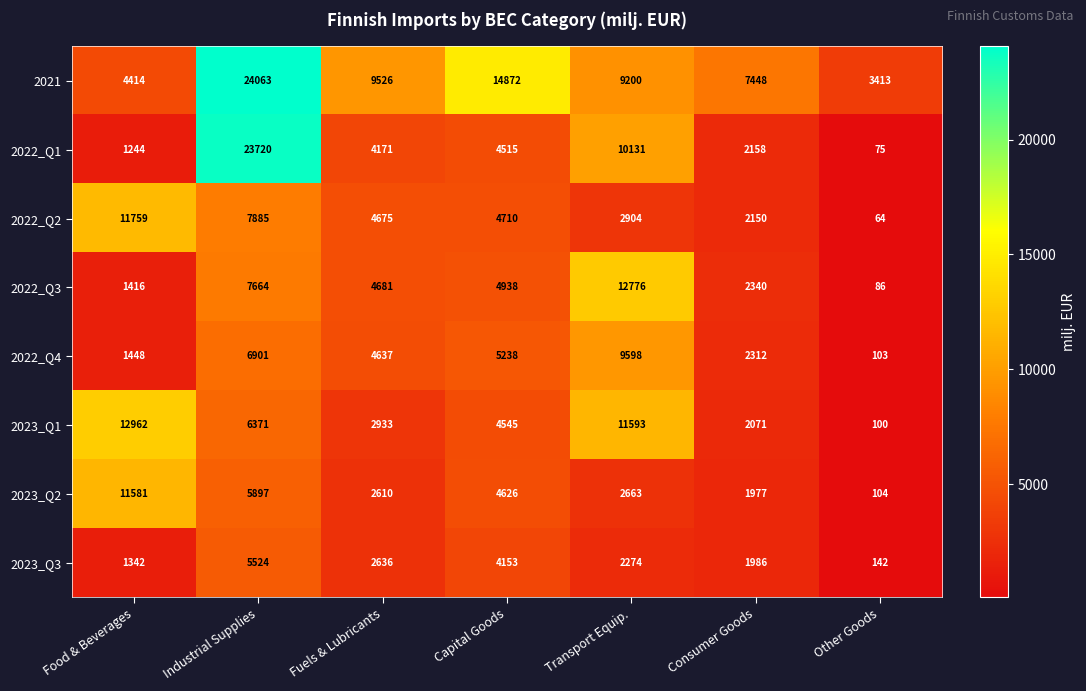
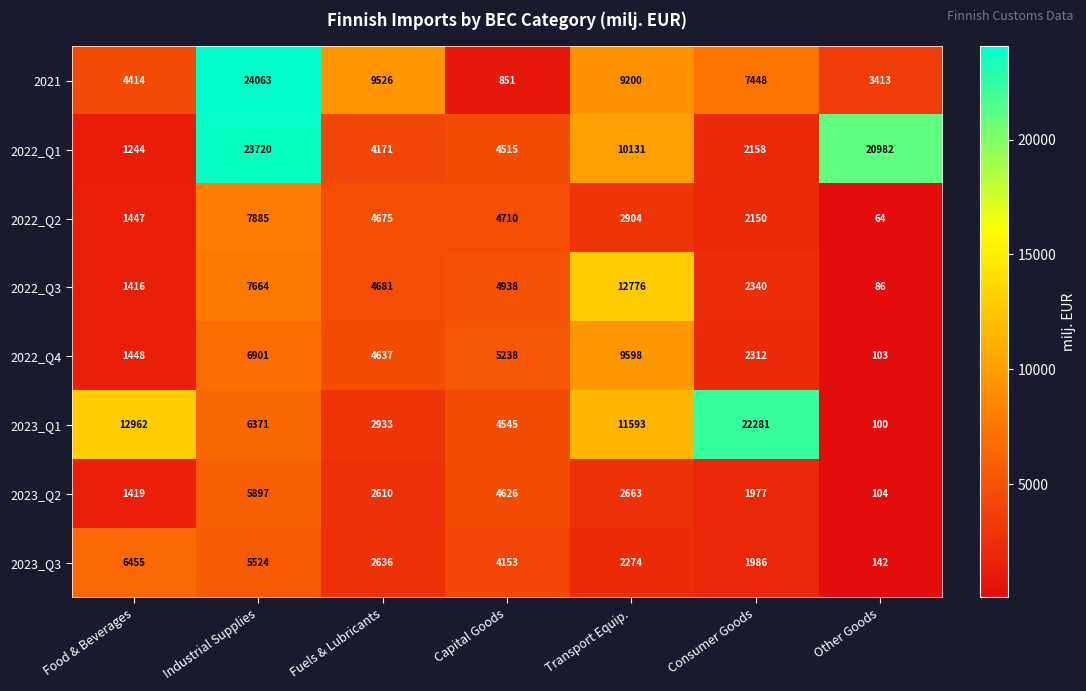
2021, Capital Goods: 14872 -> 851
2022_Q1, Other Goods: 75 -> 20982
2022_Q2, Food & Beverages: 11759 -> 1447
2023_Q1, Consumer Goods: 2071 -> 22281
2023_Q2, Food & Beverages: 11581 -> 1419
2023_Q3, Food & Beverages: 1342 -> 6455
